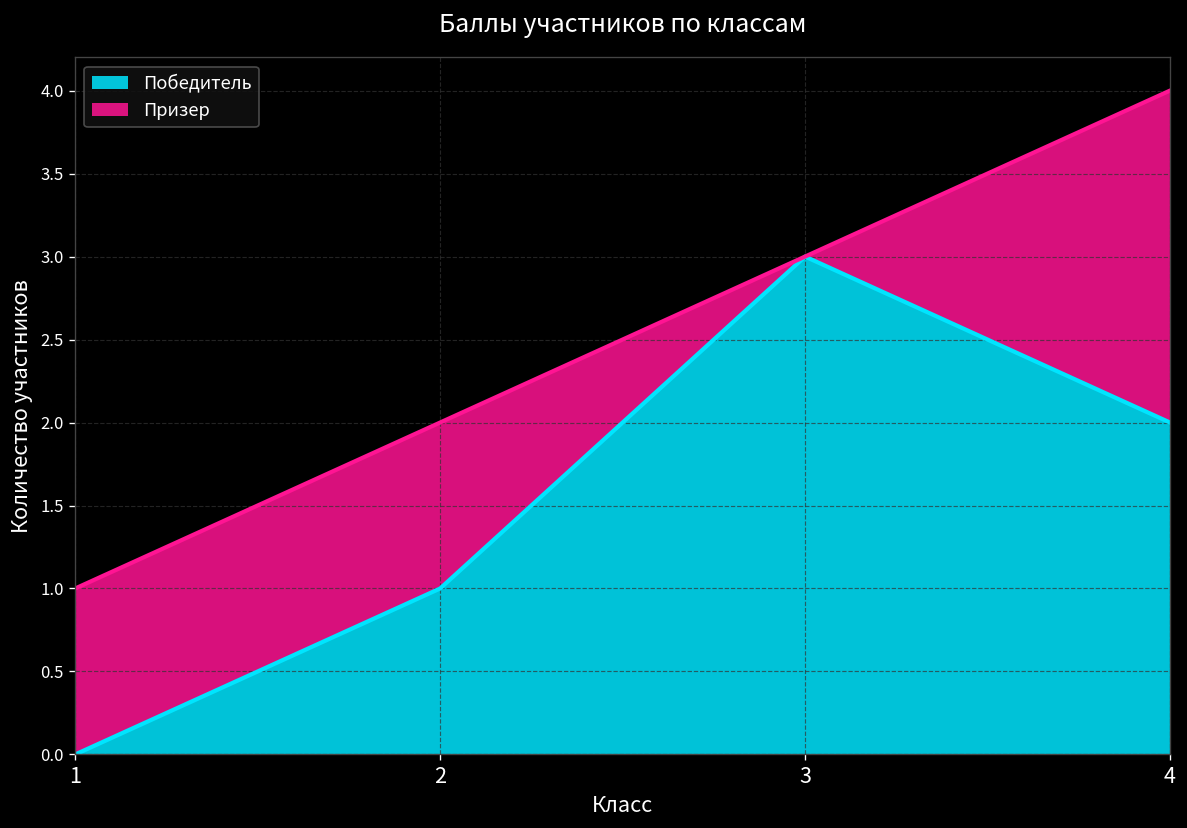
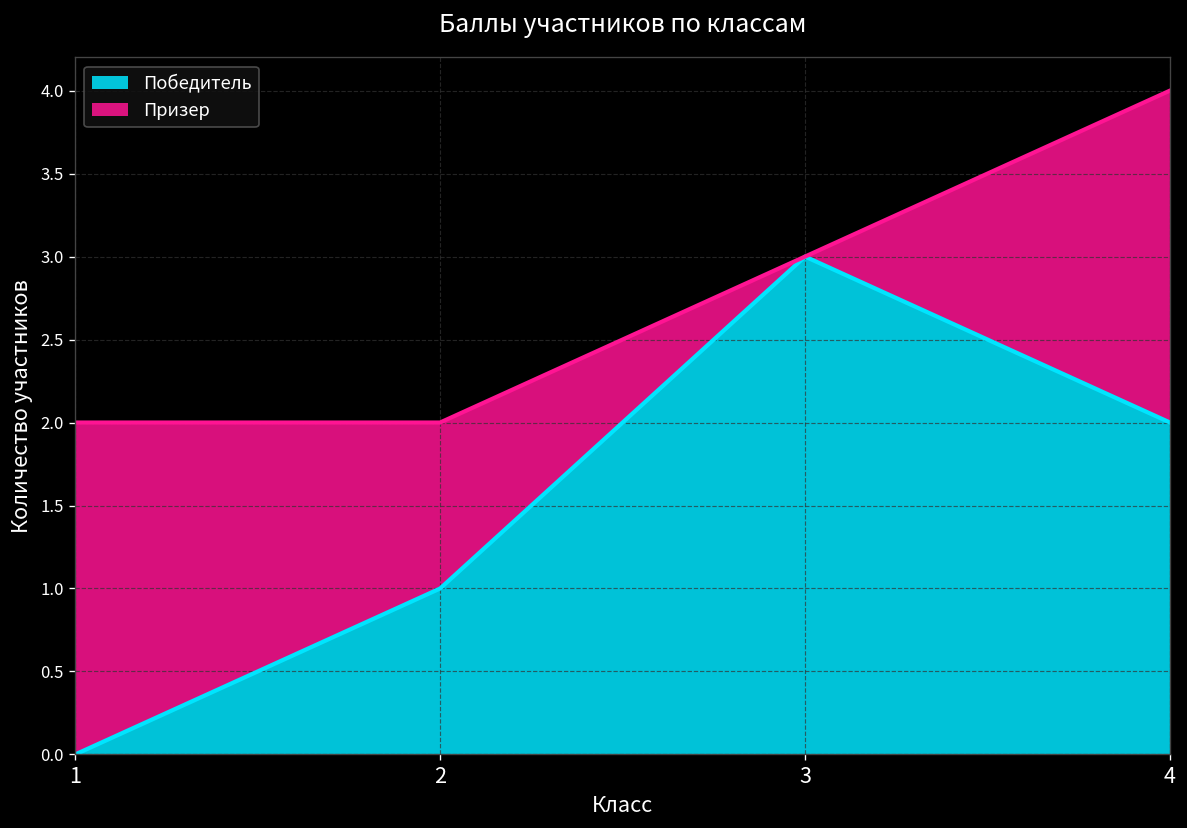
Призер, 1: 1 -> 2
